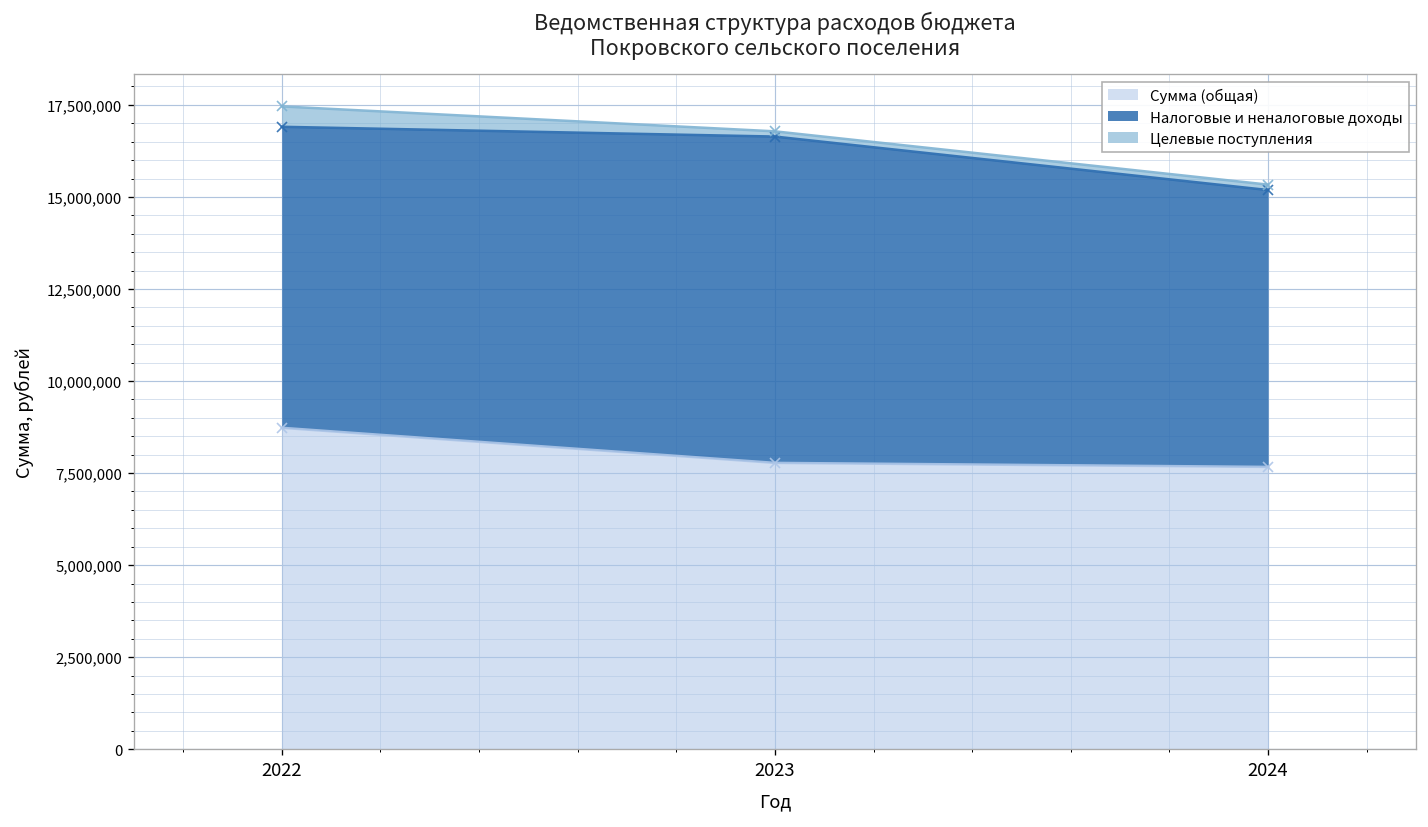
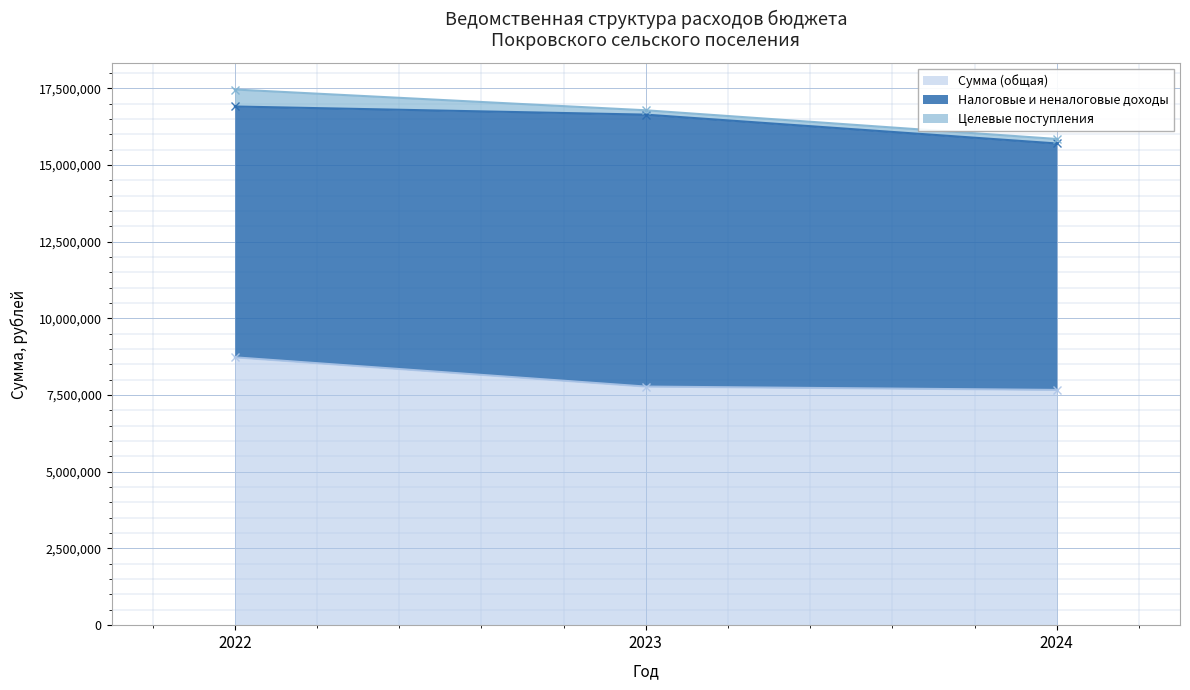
Налоговые и неналоговые доходы, 2024: 7,500,000 -> 8,000,000
